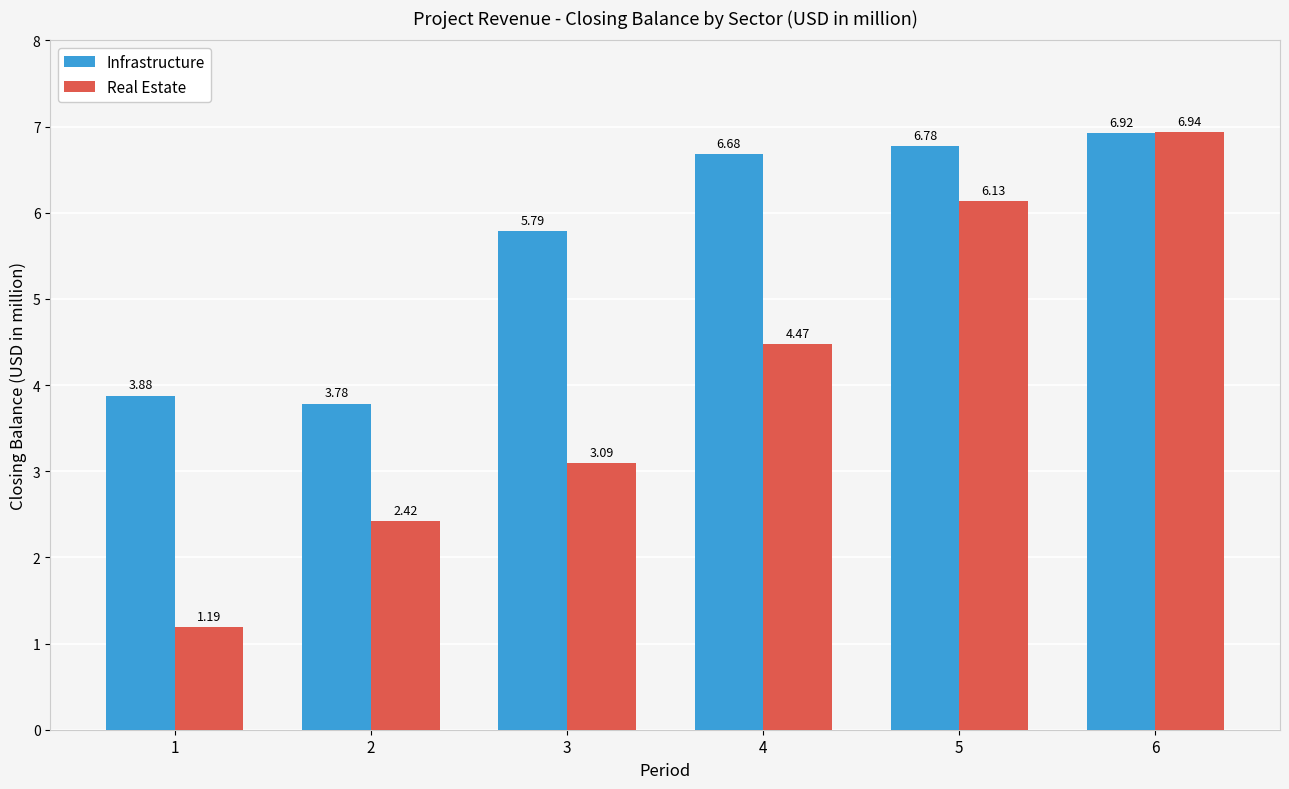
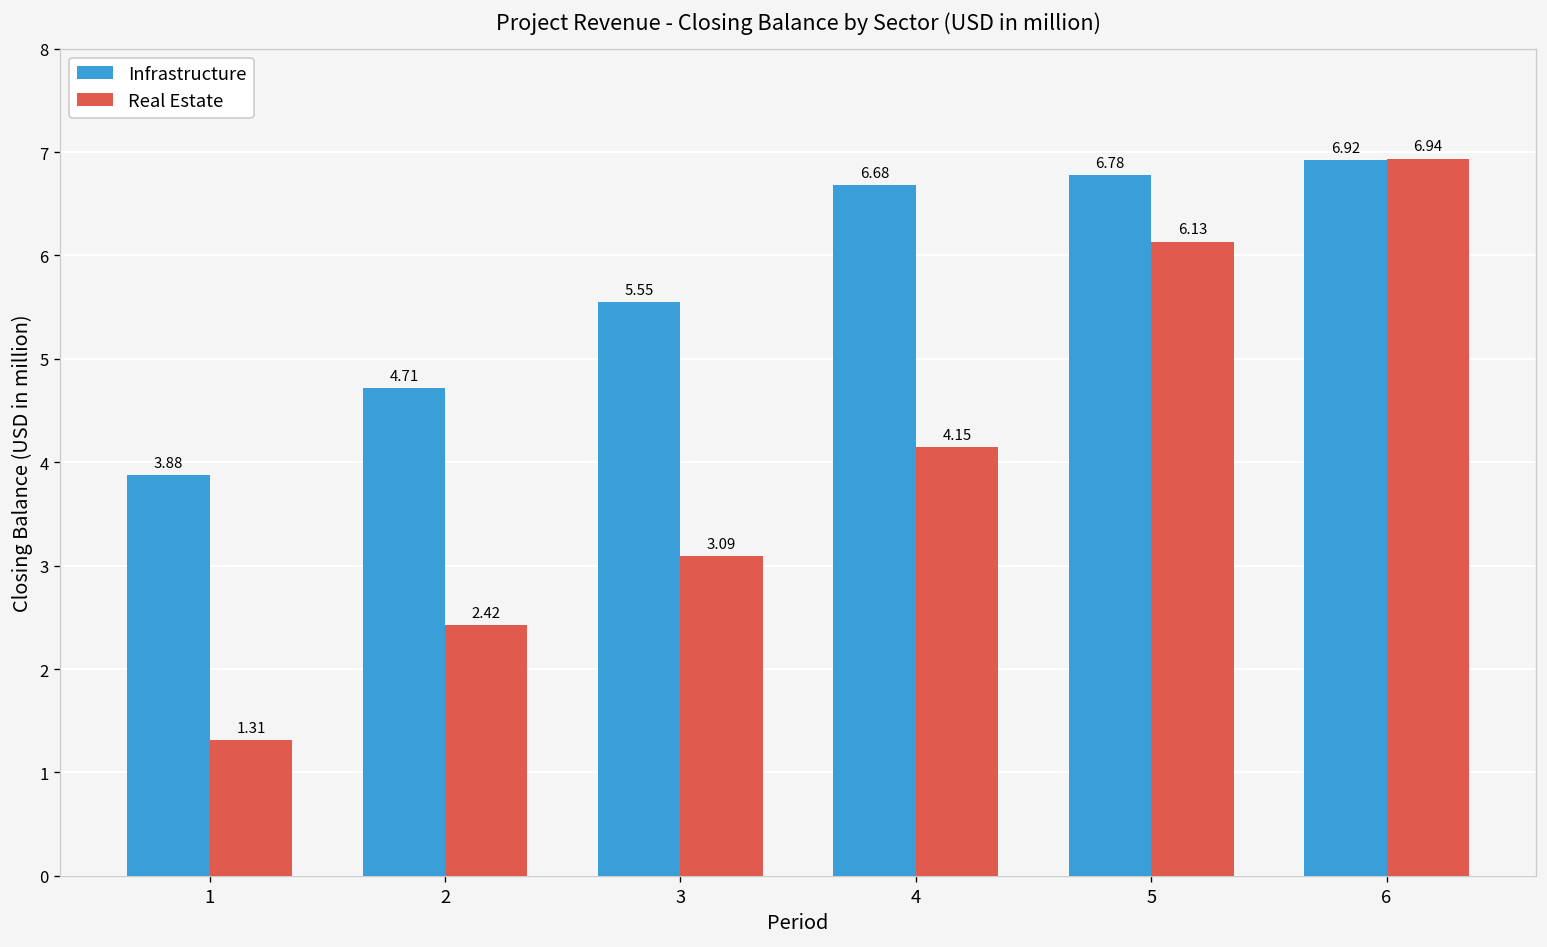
Real Estate, 1: 1.19 -> 1.31
Infrastructure, 2: 3.78 -> 4.71
Infrastructure, 3: 5.79 -> 5.55
Real Estate, 4: 4.47 -> 4.15
